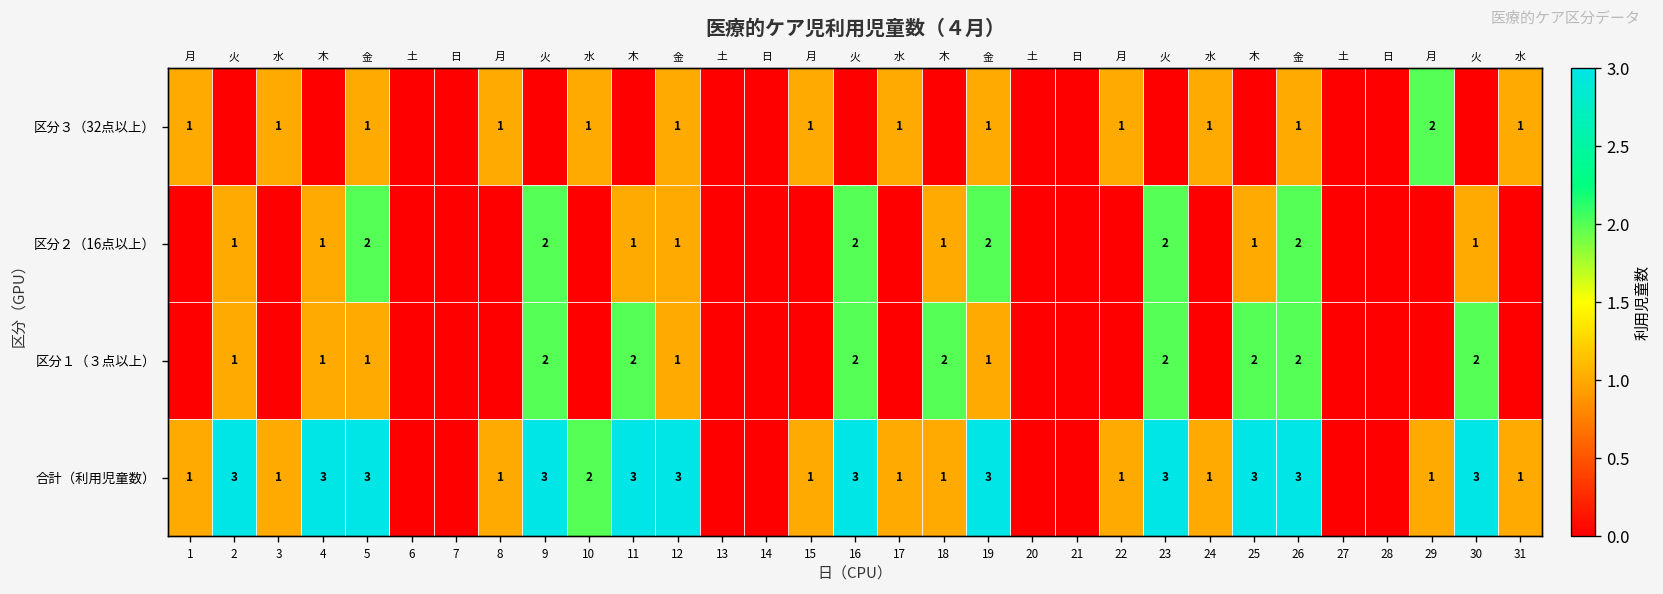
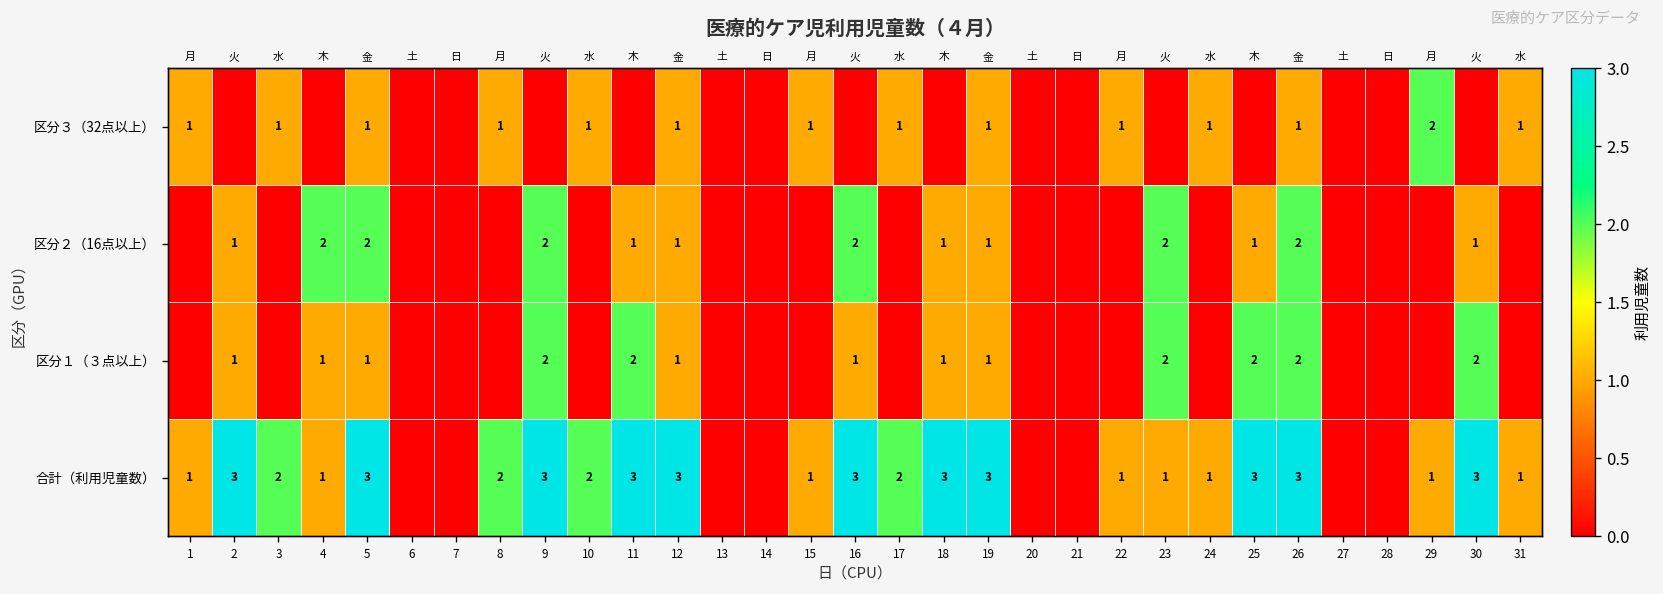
区分２（16点以上）, 4: 1 -> 2
区分２（16点以上）, 19: 2 -> 1
区分１（３点以上）, 16: 2 -> 1
区分１（３点以上）, 18: 2 -> 1
合計（利用児童数）, 3: 1 -> 2
合計（利用児童数）, 4: 3 -> 1
合計（利用児童数）, 8: 1 -> 2
合計（利用児童数）, 17: 1 -> 2
合計（利用児童数）, 18: 1 -> 3
合計（利用児童数）, 23: 3 -> 1
